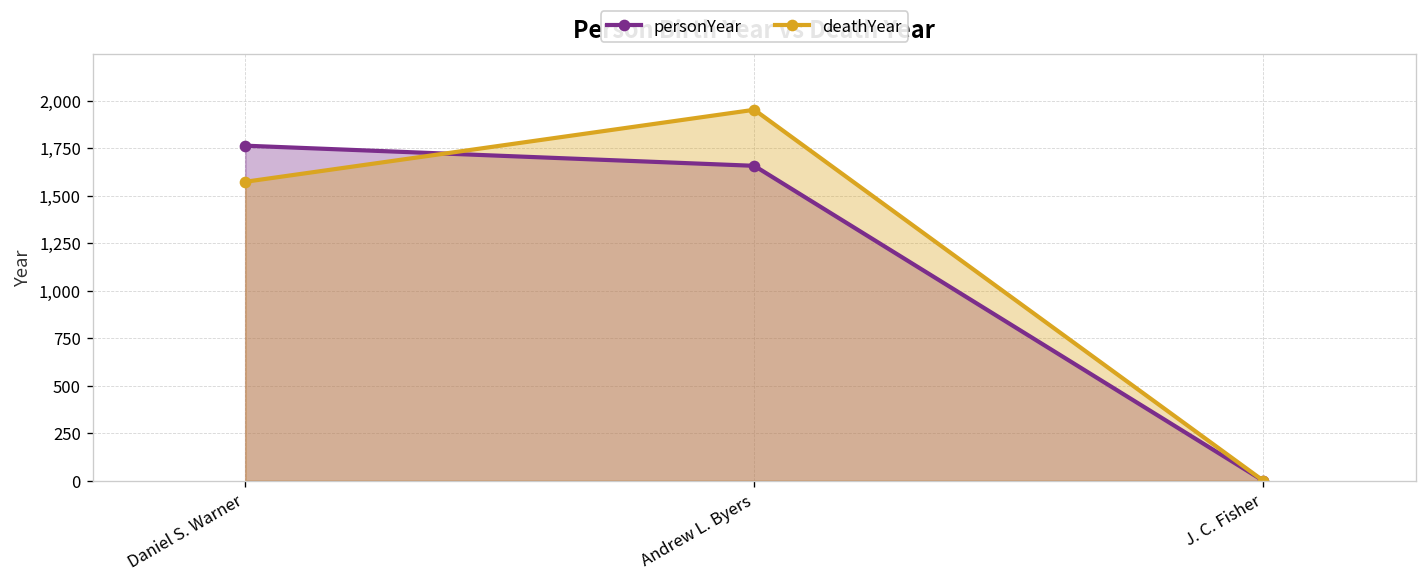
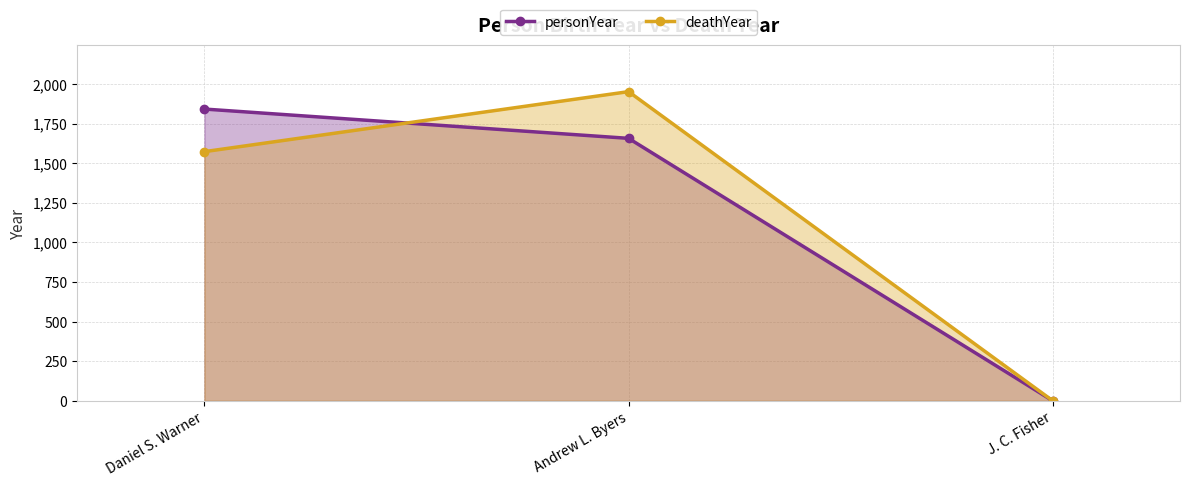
personYear, Daniel S. Warner: 1,760 -> 1,840
